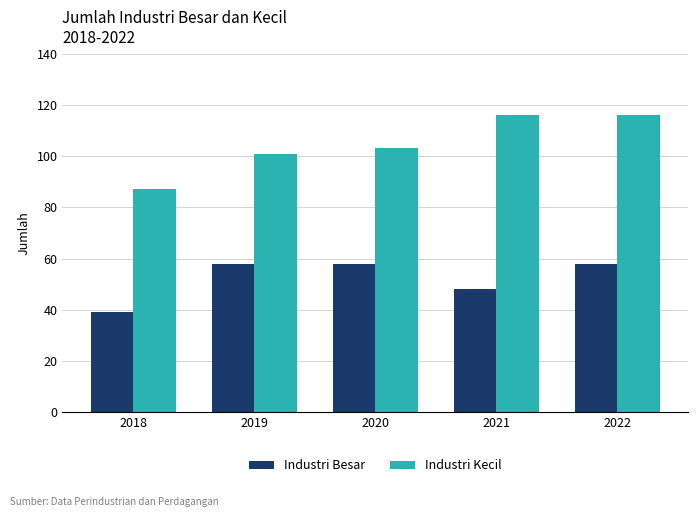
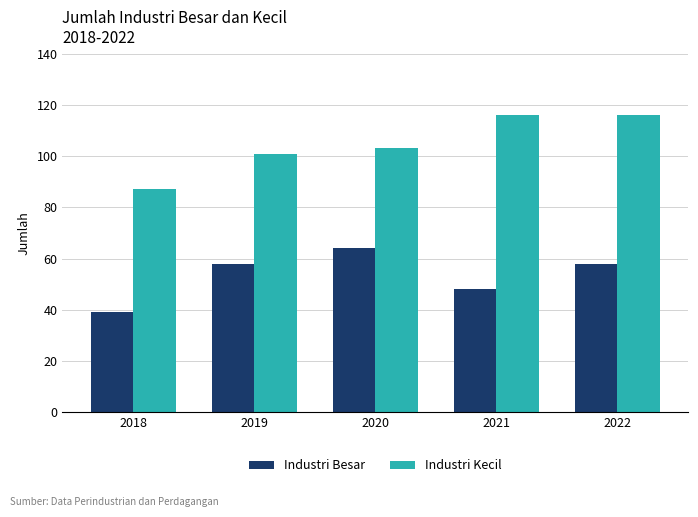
Industri Besar, 2020: 58 -> 64
